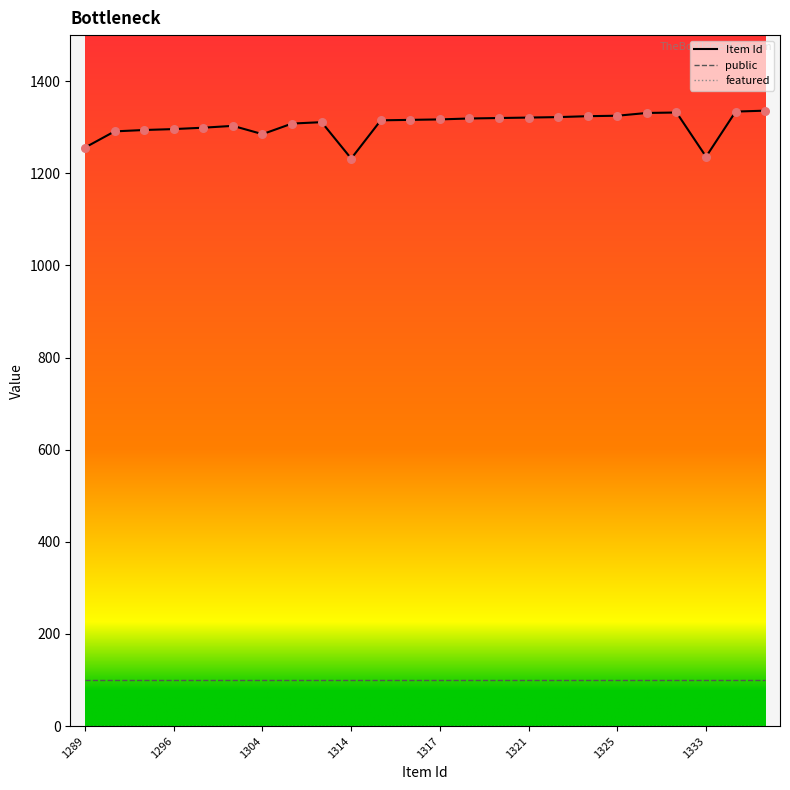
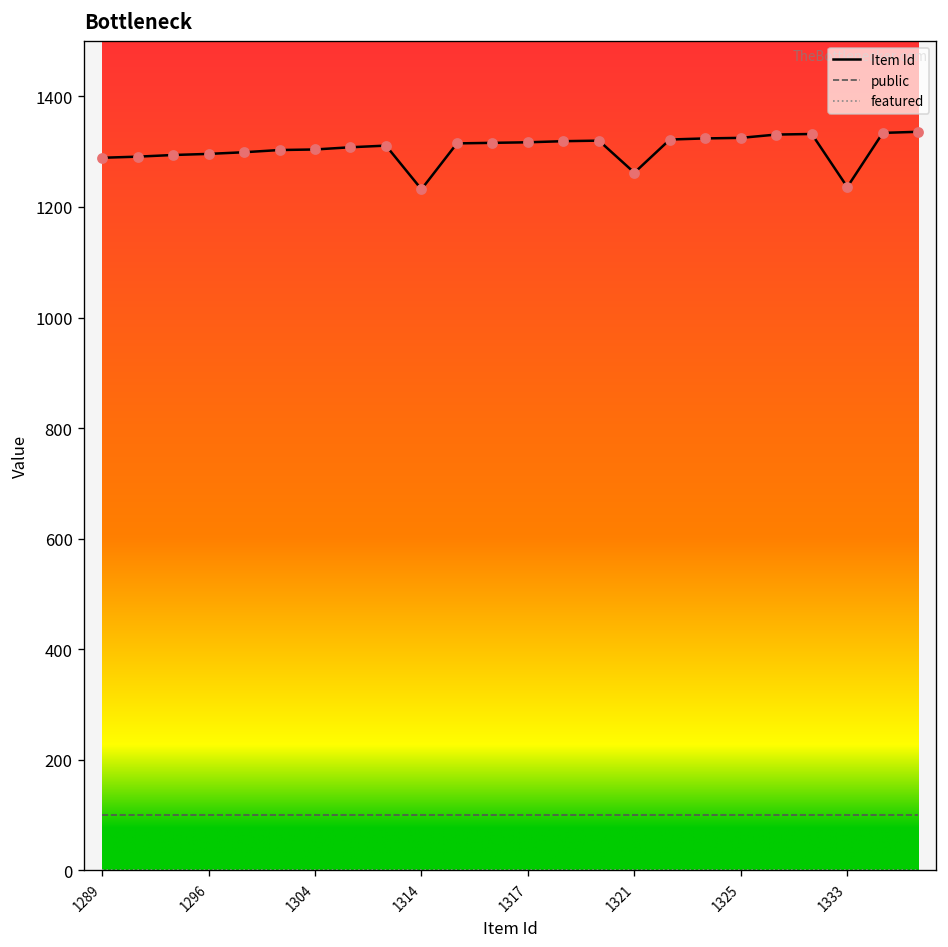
Item Id, 1289: 1260 -> 1290
Item Id, 1304: 1290 -> 1300
Item Id, 1321: 1320 -> 1260
